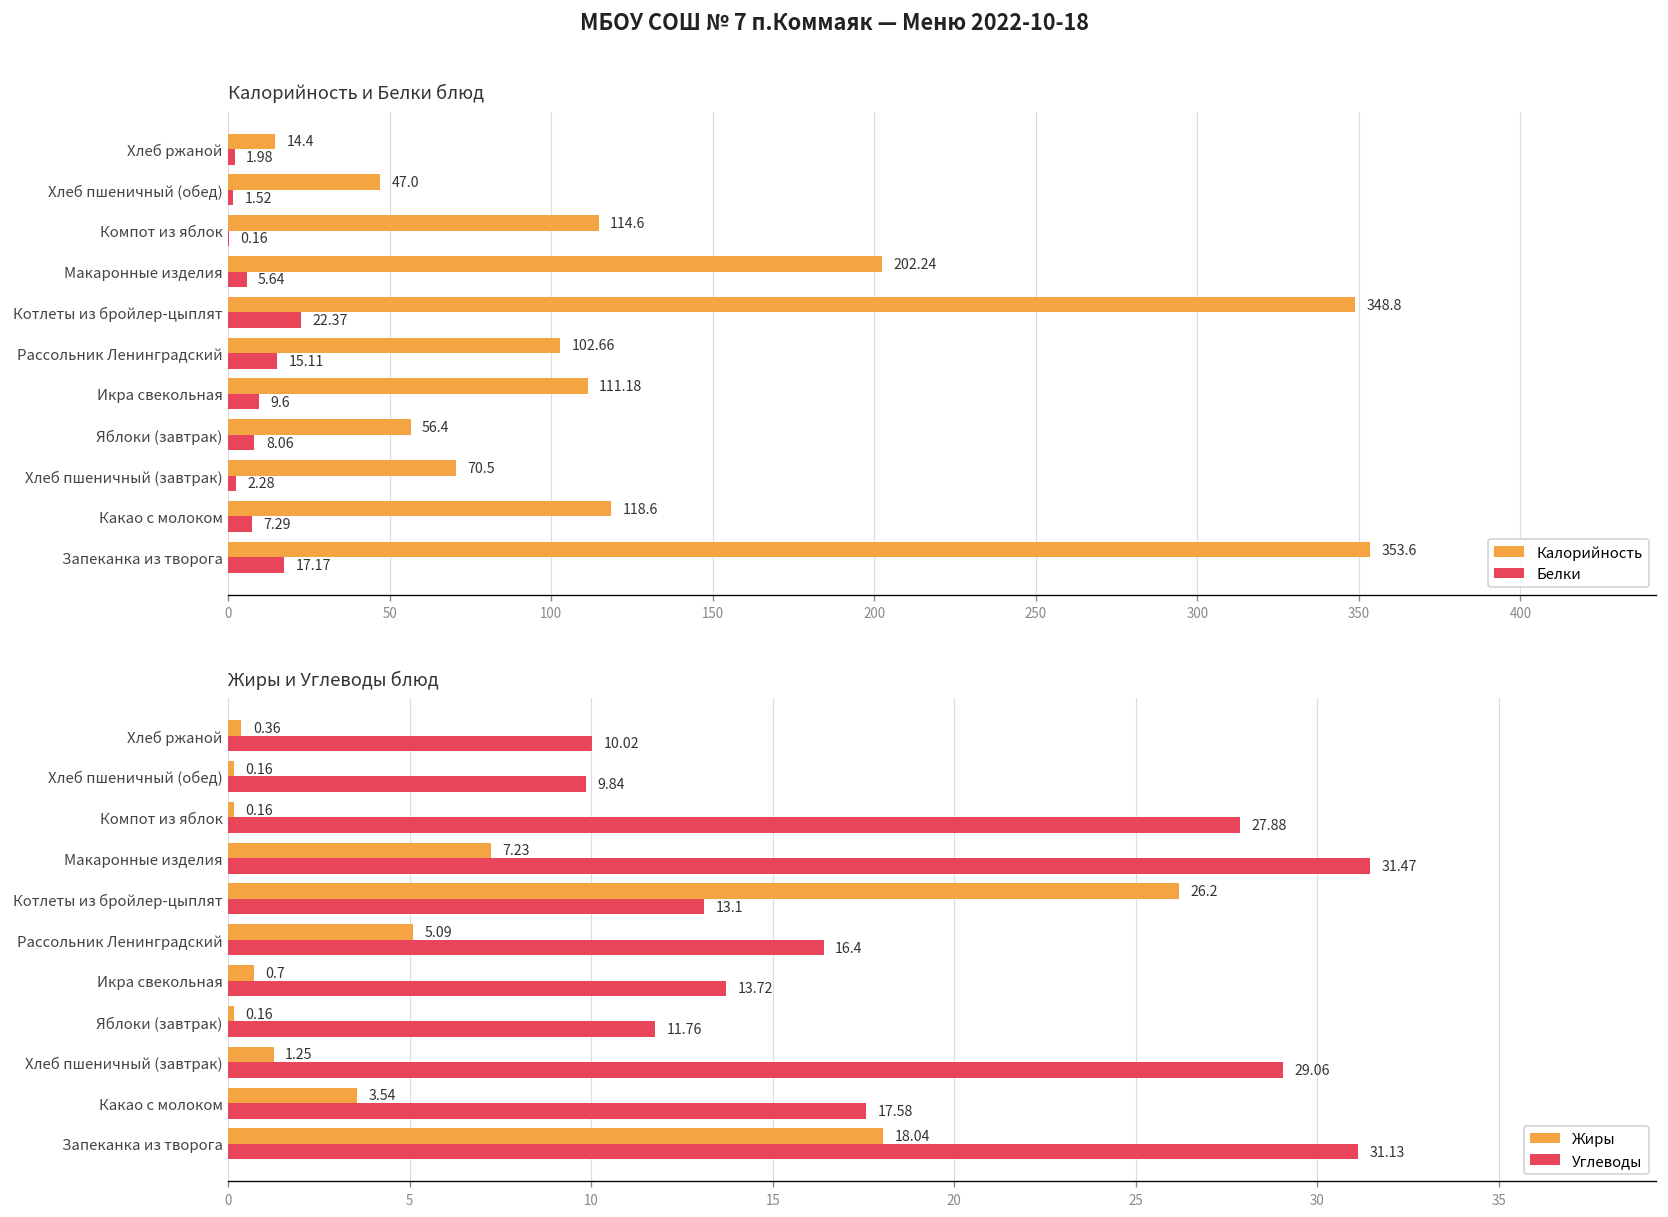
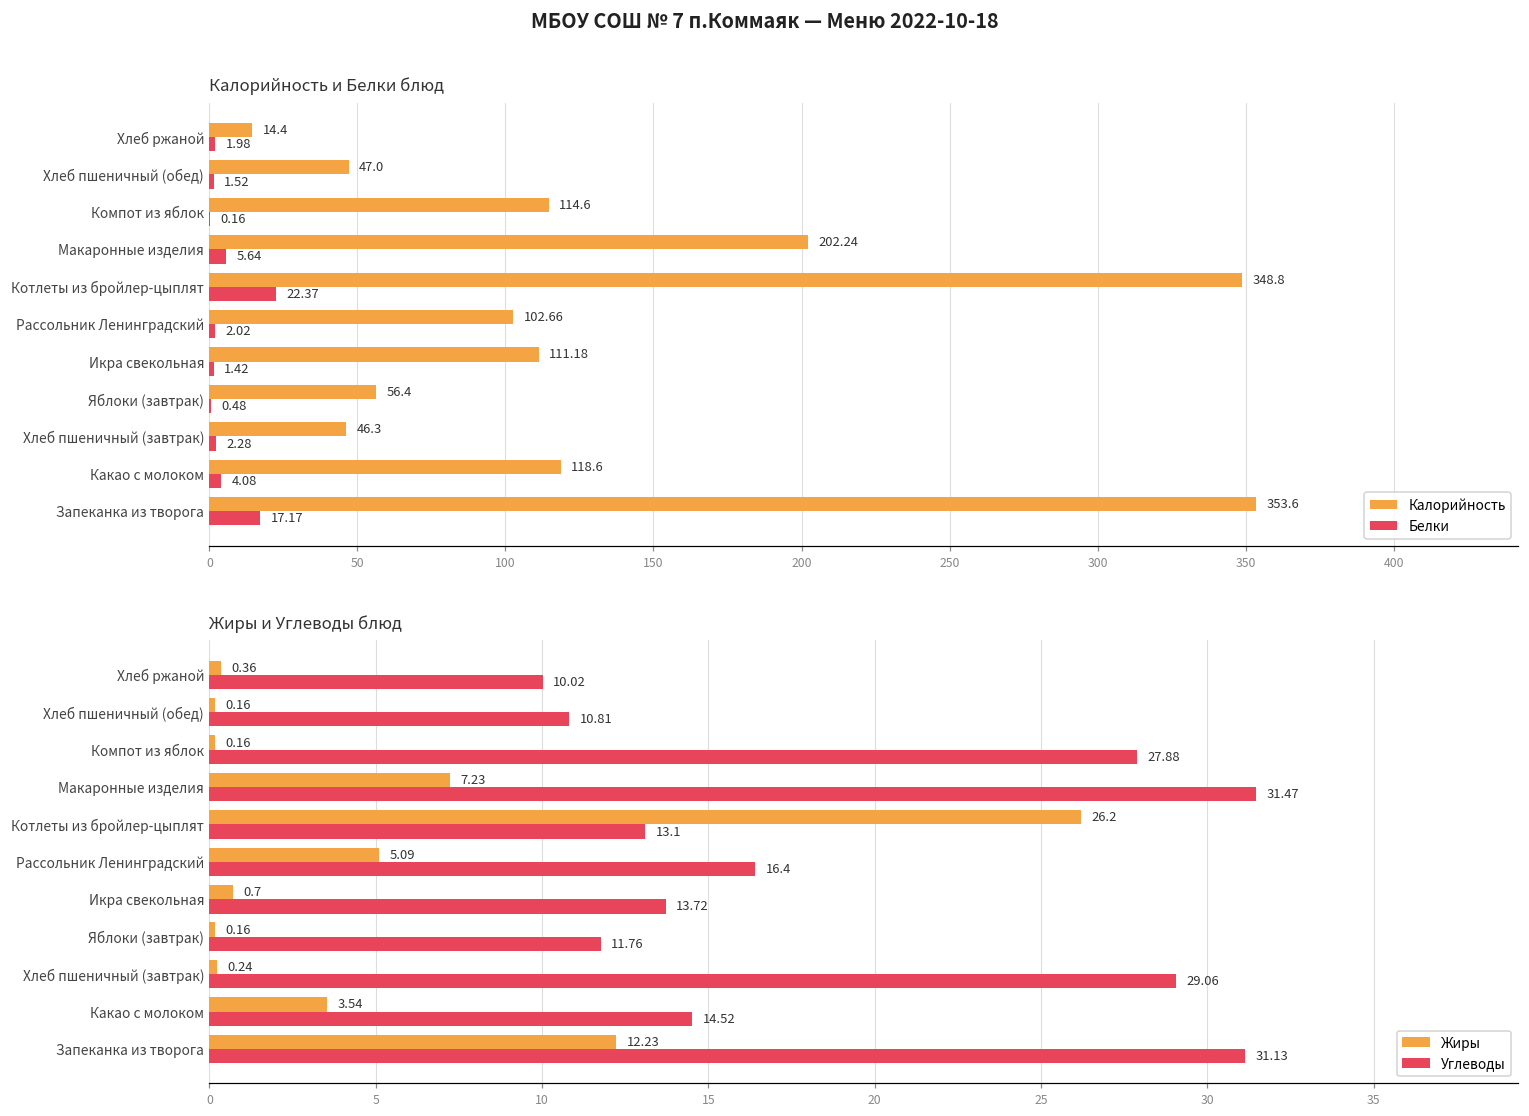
Калорийность и Белки блюд, Белки, Рассольник Ленинградский: 15.11 -> 2.02
Калорийность и Белки блюд, Белки, Икра свекольная: 9.6 -> 1.42
Калорийность и Белки блюд, Белки, Яблоки (завтрак): 8.06 -> 0.48
Калорийность и Белки блюд, Калорийность, Хлеб пшеничный (завтрак): 70.5 -> 46.3
Калорийность и Белки блюд, Белки, Какао с молоком: 7.29 -> 4.08
Жиры и Углеводы блюд, Углеводы, Хлеб пшеничный (обед): 9.84 -> 10.81
Жиры и Углеводы блюд, Жиры, Хлеб пшеничный (завтрак): 1.25 -> 0.24
Жиры и Углеводы блюд, Углеводы, Какао с молоком: 17.58 -> 14.52
Жиры и Углеводы блюд, Жиры, Запеканка из творога: 18.04 -> 12.23
